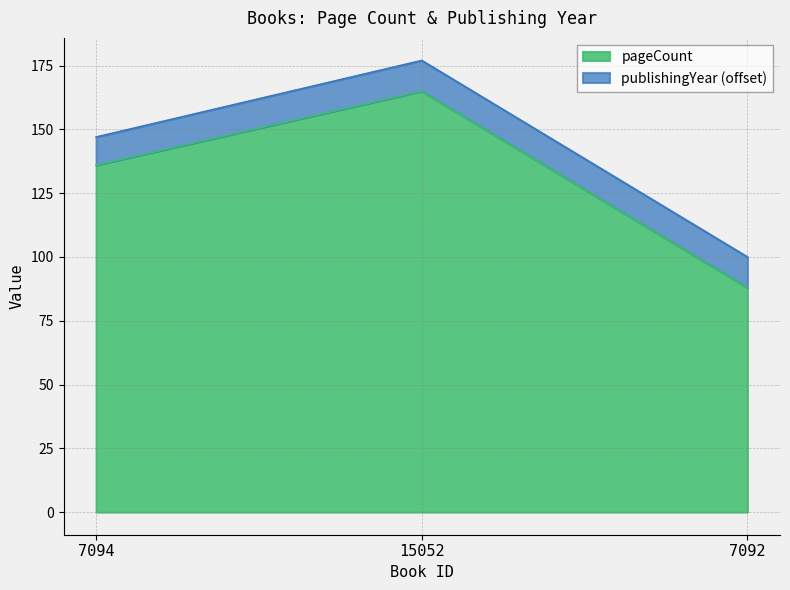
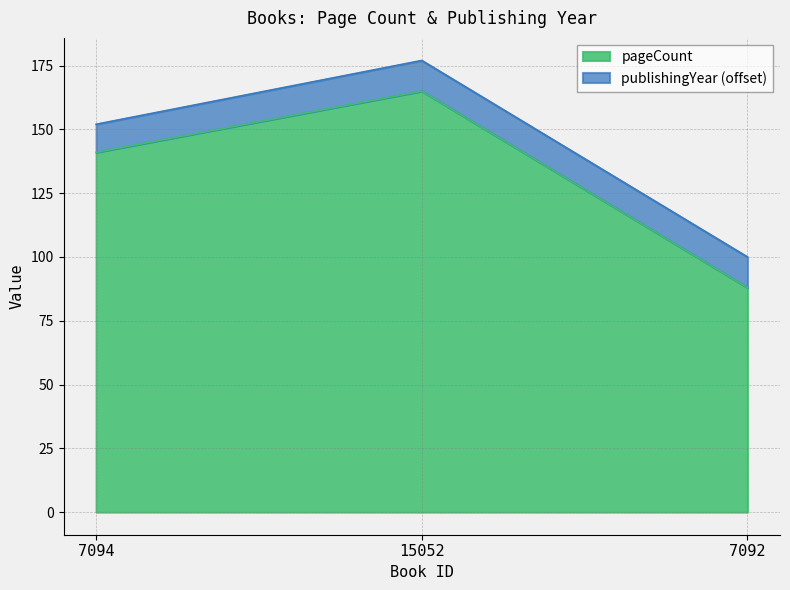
pageCount, 7094: 136 -> 141
